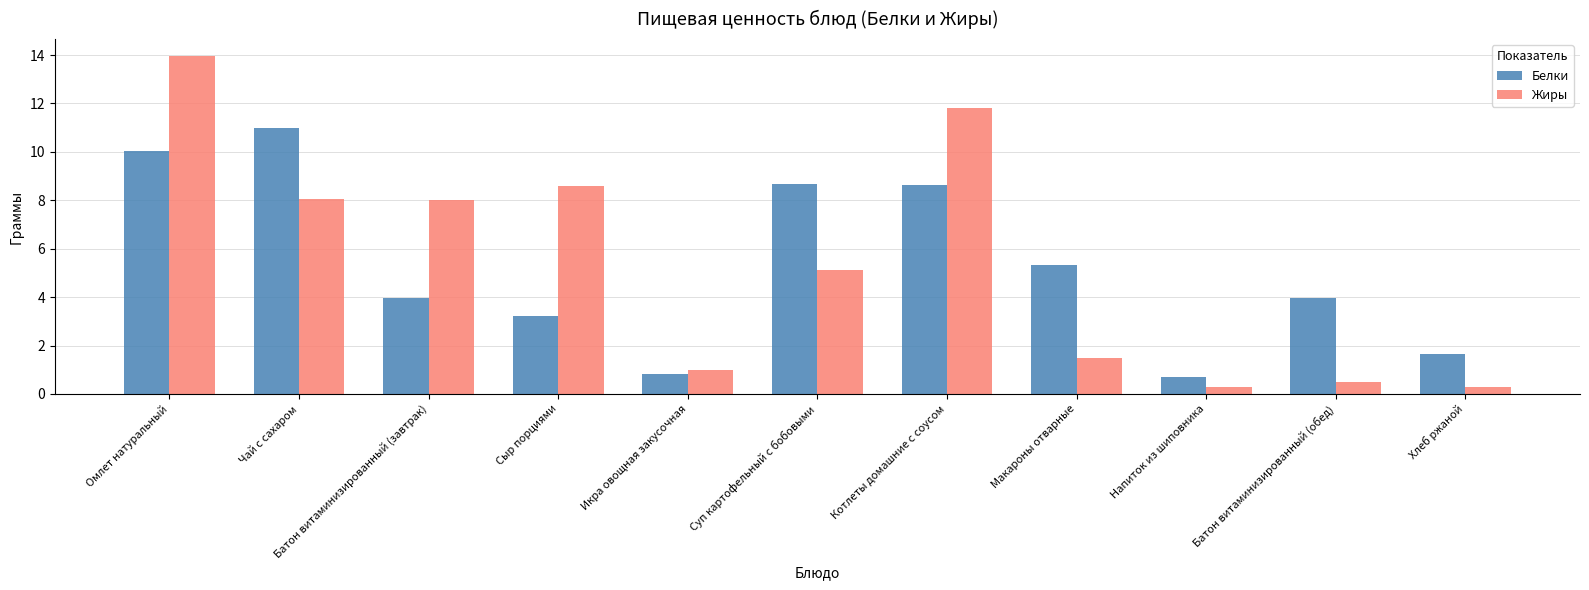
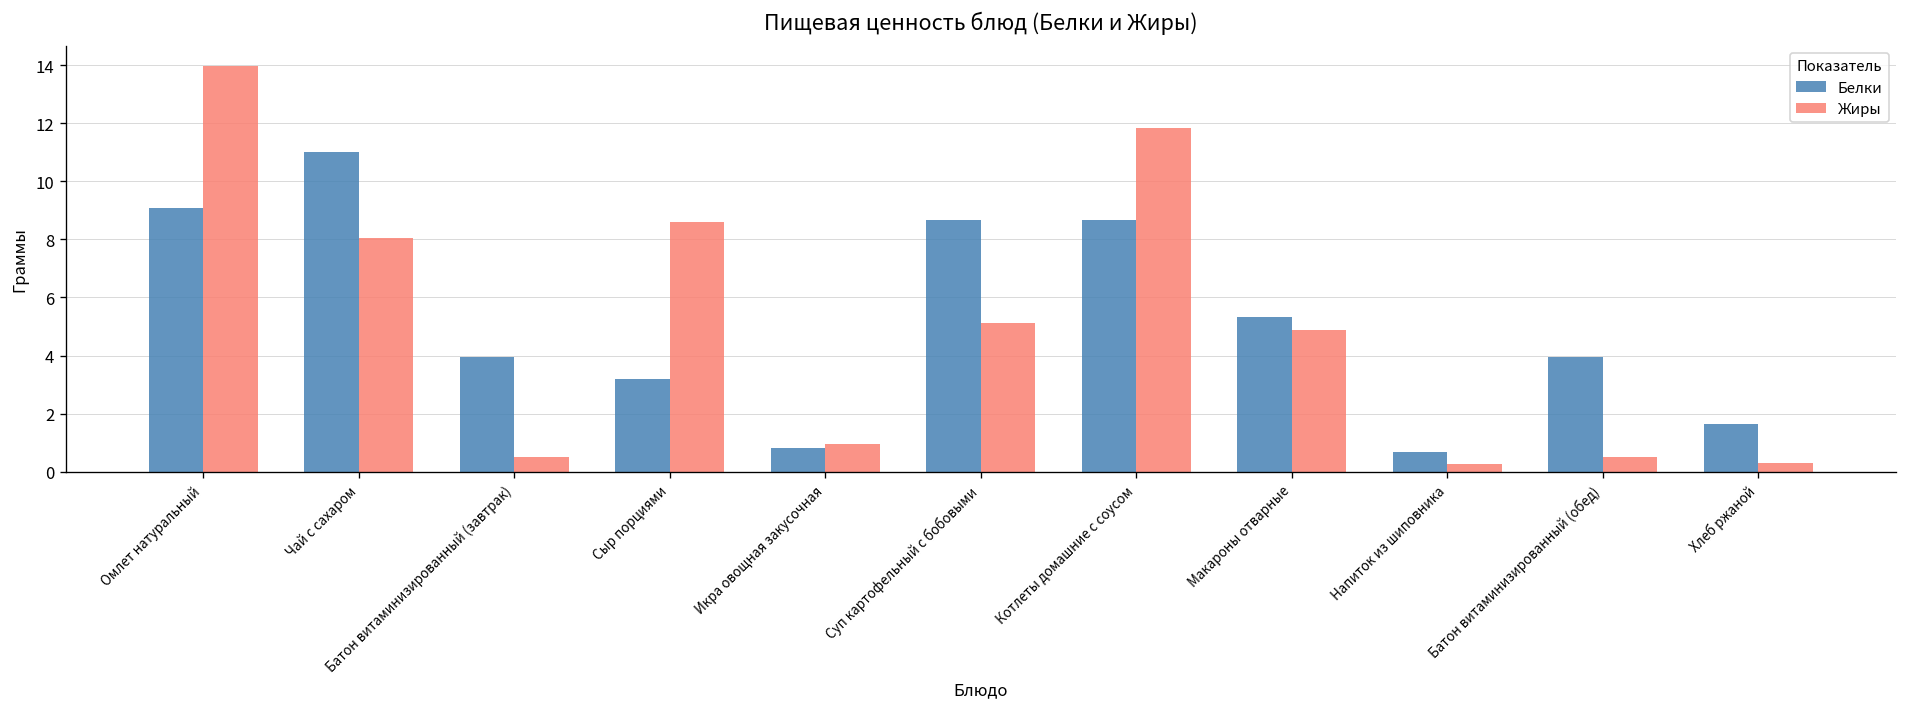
Белки, Омлет натуральный: 10.0 -> 9.1
Жиры, Батон витаминизированный (завтрак): 8.0 -> 0.5
Жиры, Макароны отварные: 1.5 -> 4.9
